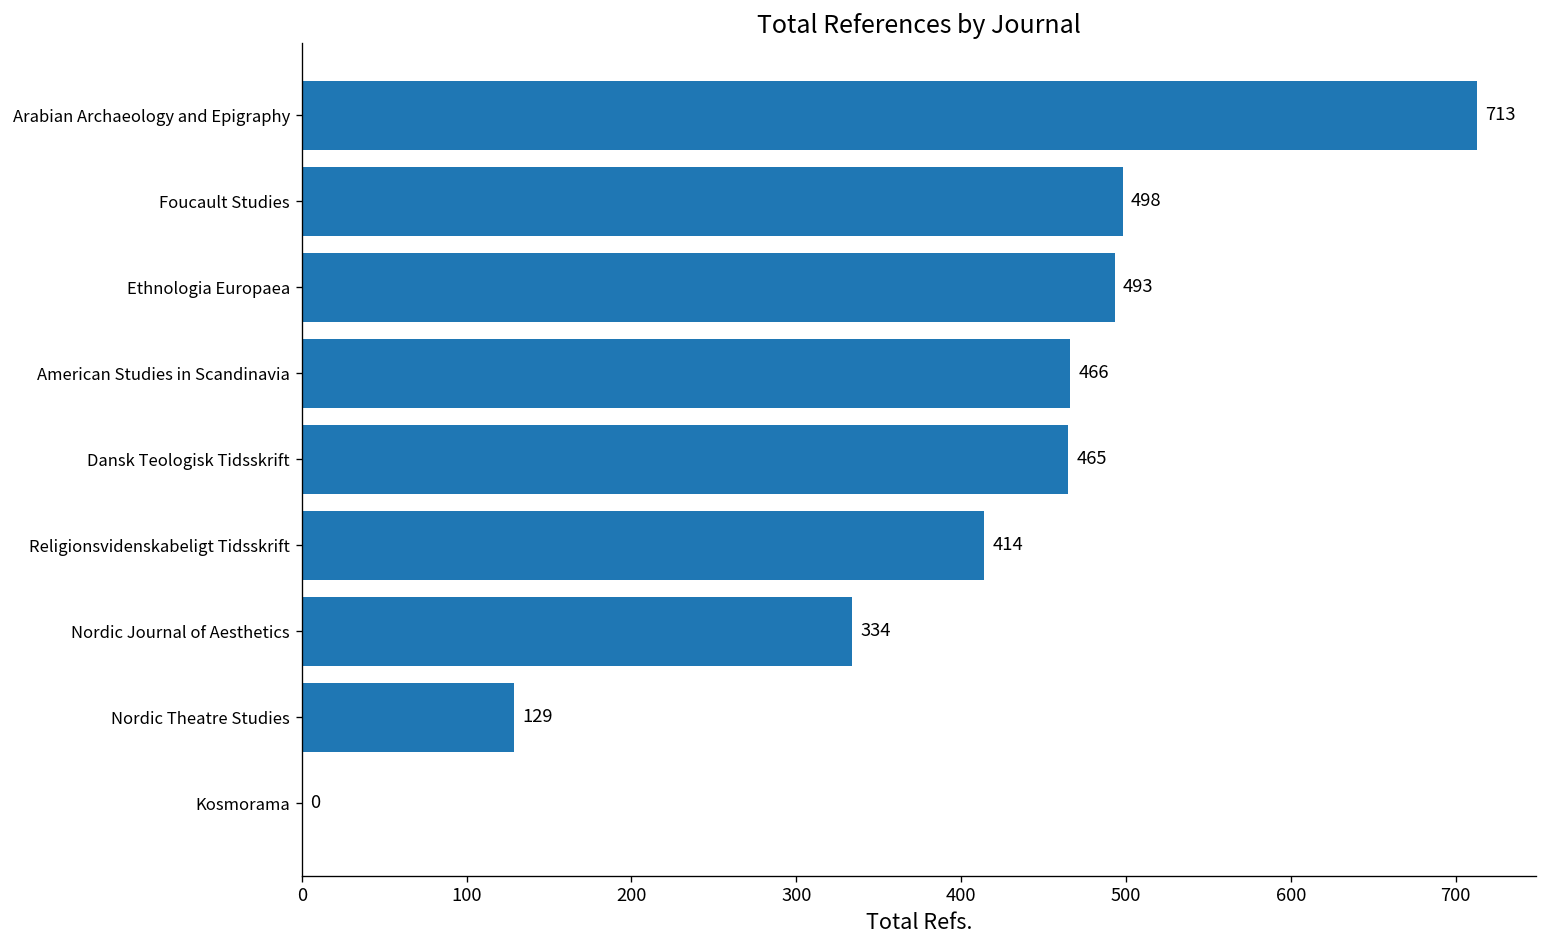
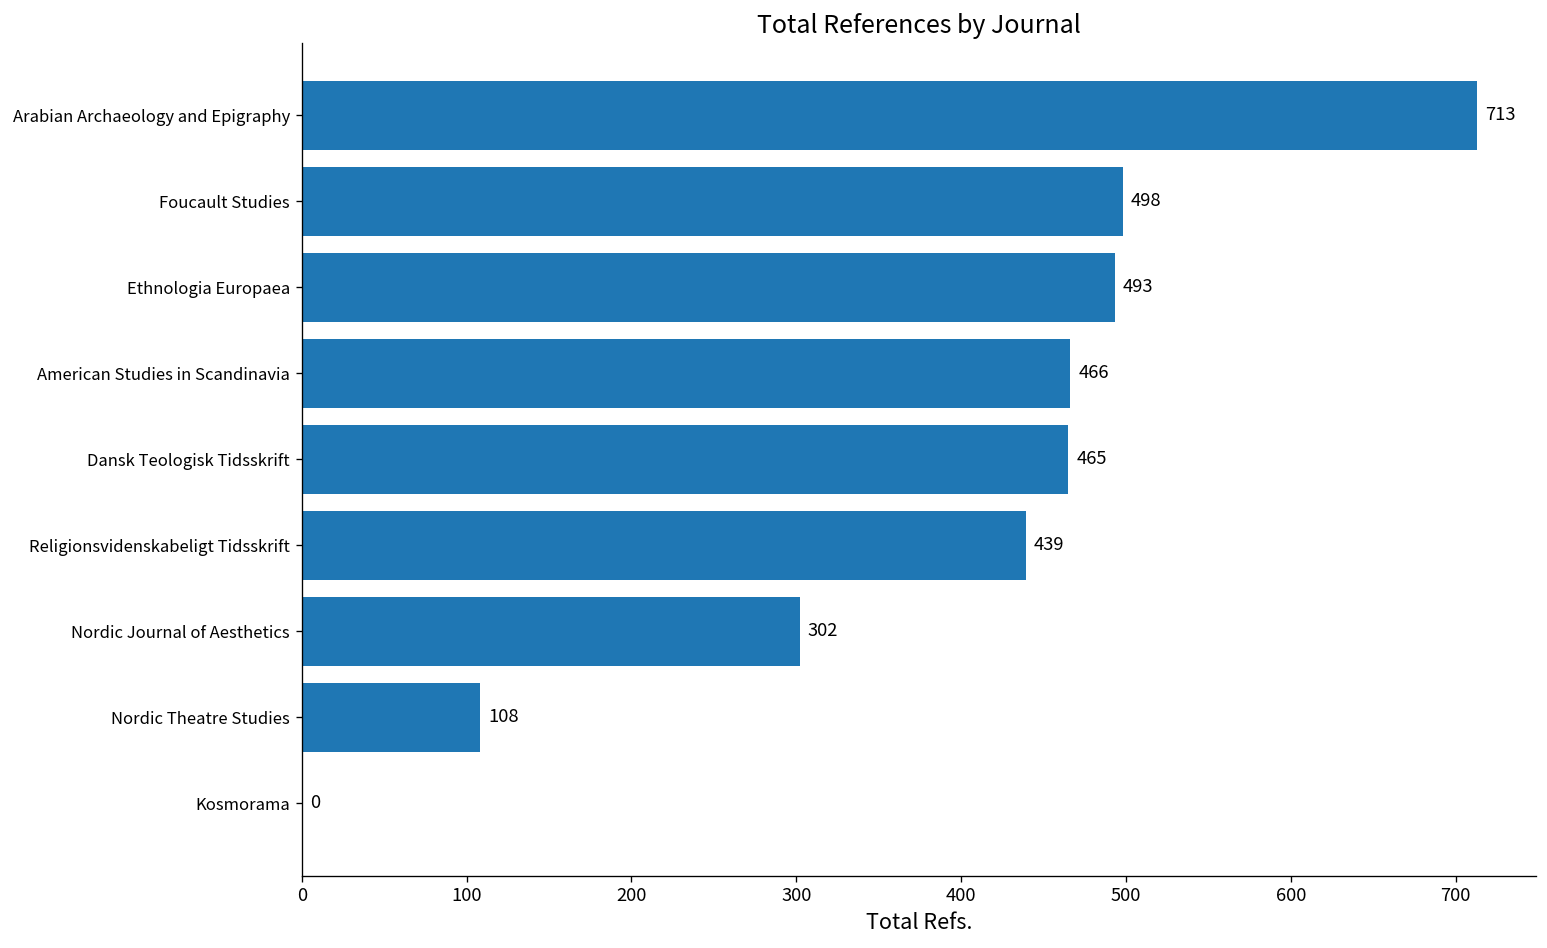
Religionsvidenskabeligt Tidsskrift: 414 -> 439
Nordic Journal of Aesthetics: 334 -> 302
Nordic Theatre Studies: 129 -> 108
